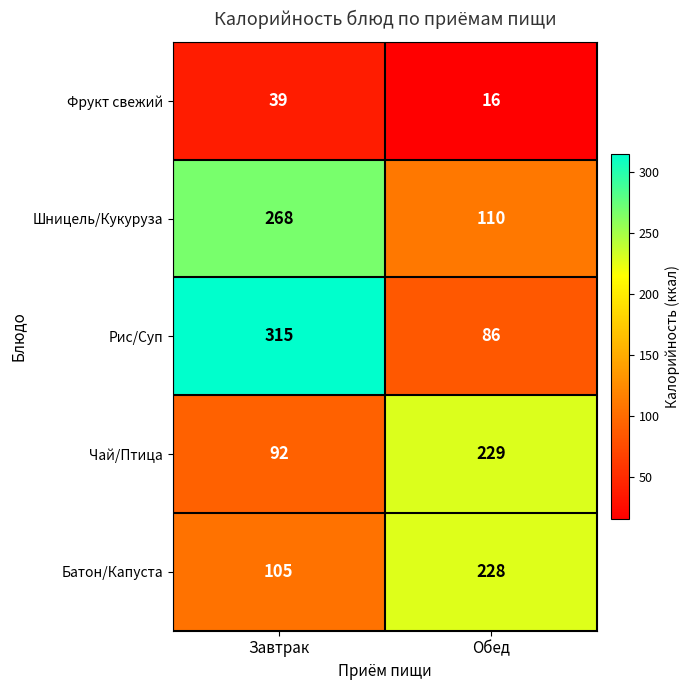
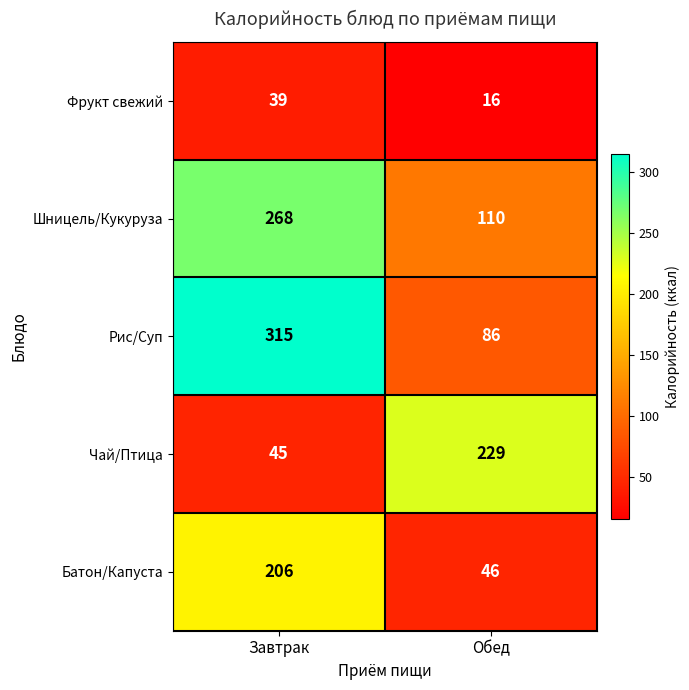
Чай/Птица, Завтрак: 92 -> 45
Батон/Капуста, Завтрак: 105 -> 206
Батон/Капуста, Обед: 228 -> 46
